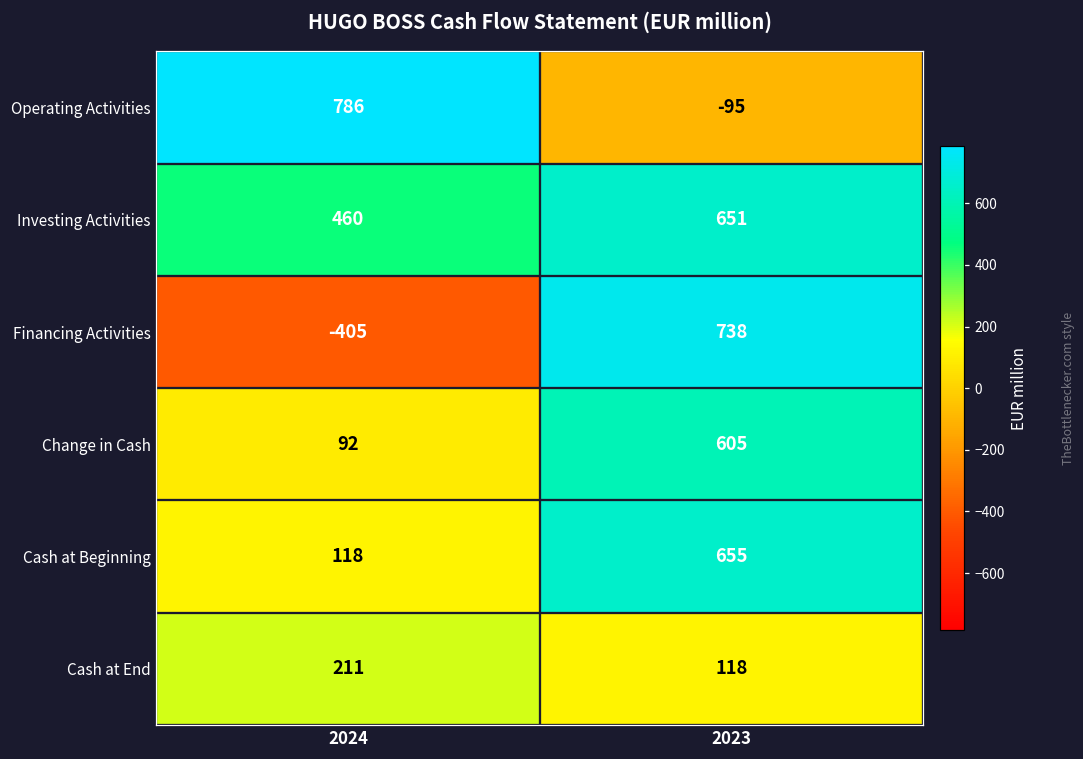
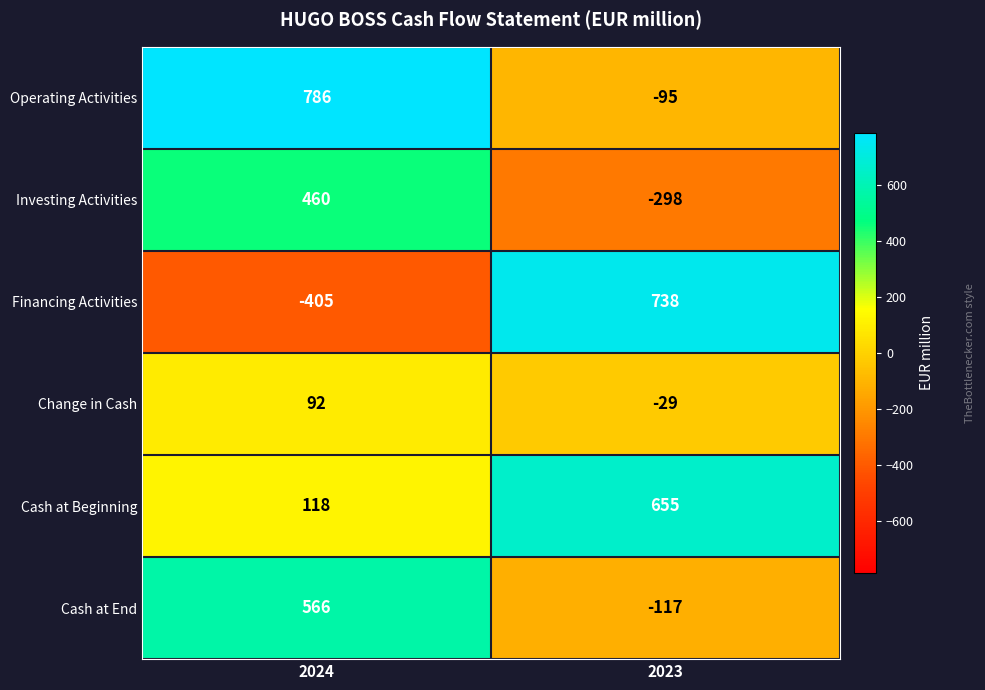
Investing Activities, 2023: 651 -> -298
Change in Cash, 2023: 605 -> -29
Cash at End, 2024: 211 -> 566
Cash at End, 2023: 118 -> -117
